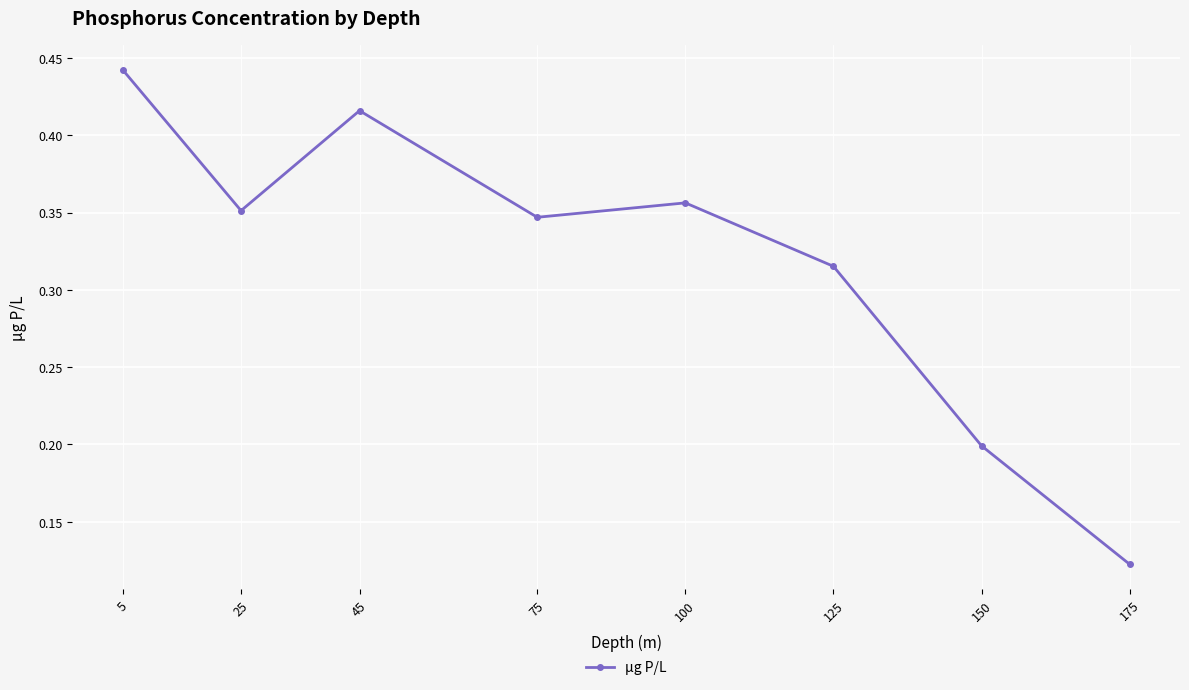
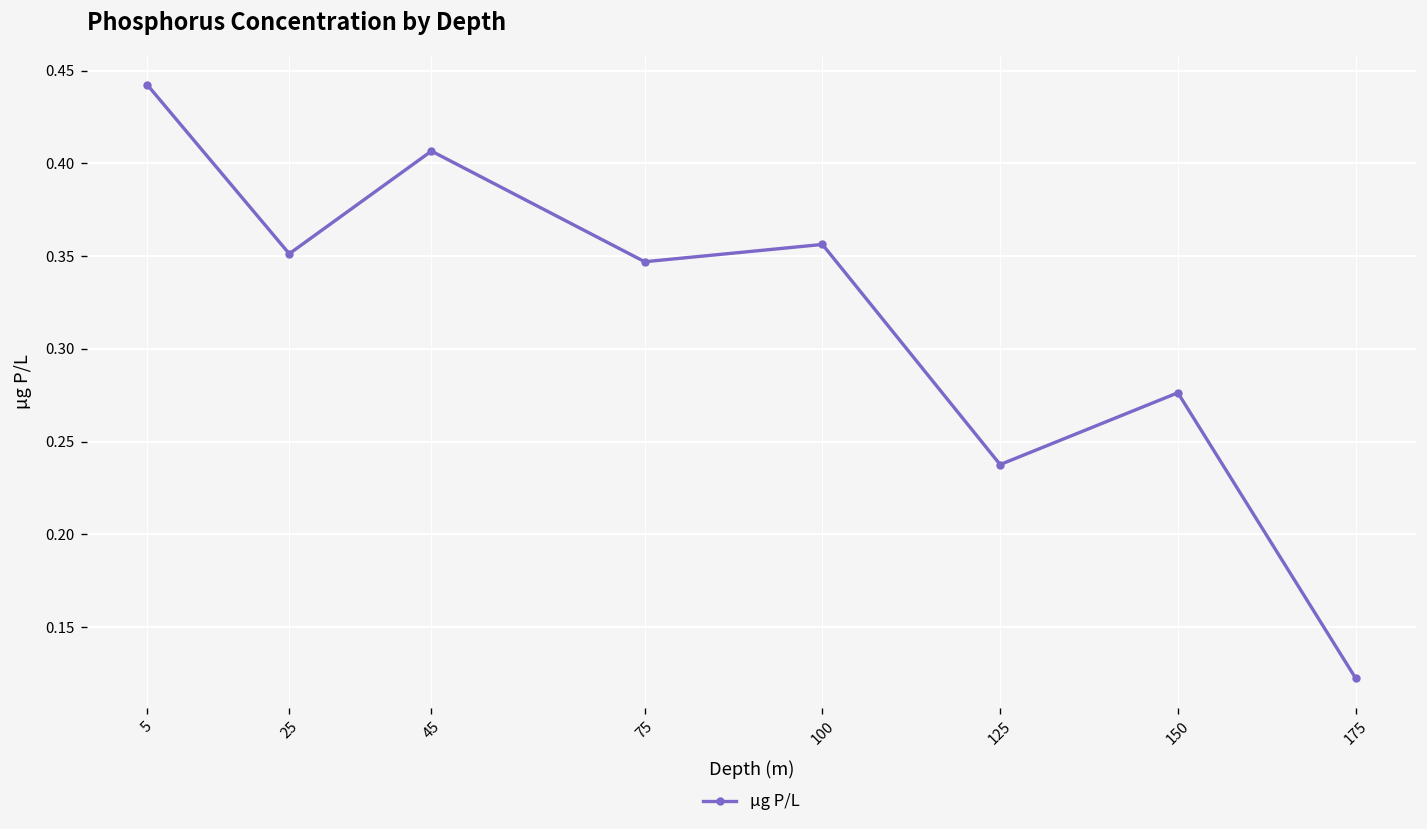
45: 0.416 -> 0.407
125: 0.315 -> 0.238
150: 0.199 -> 0.276
